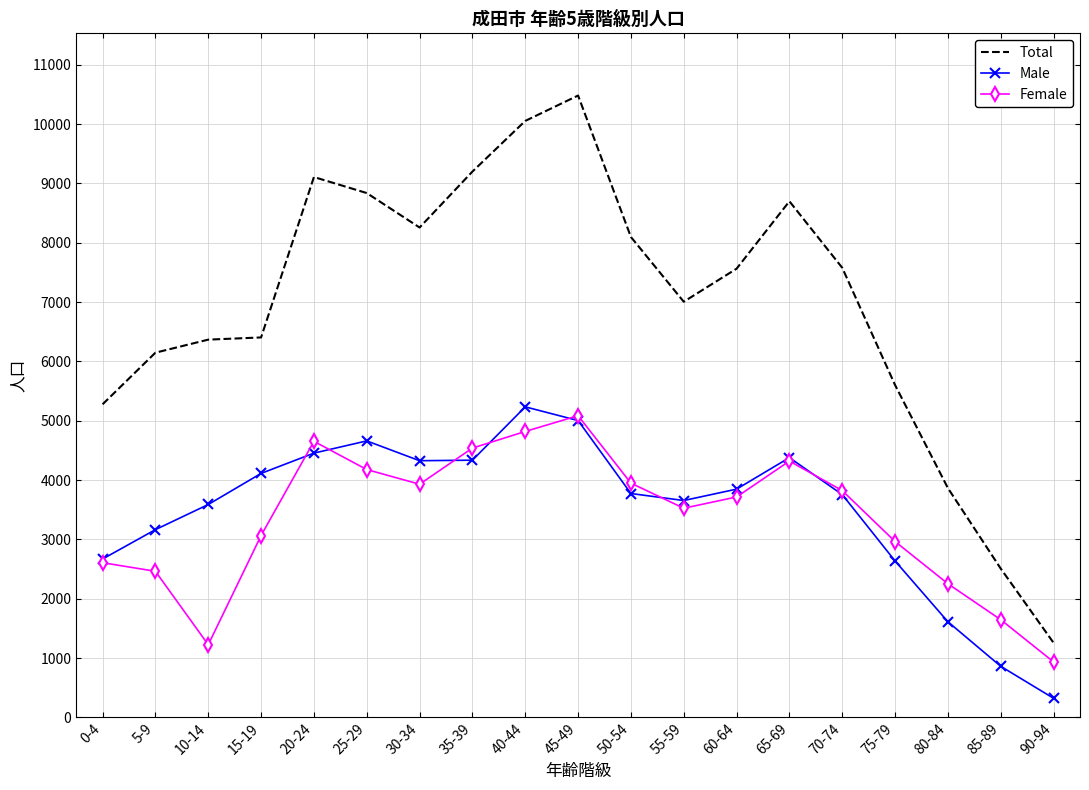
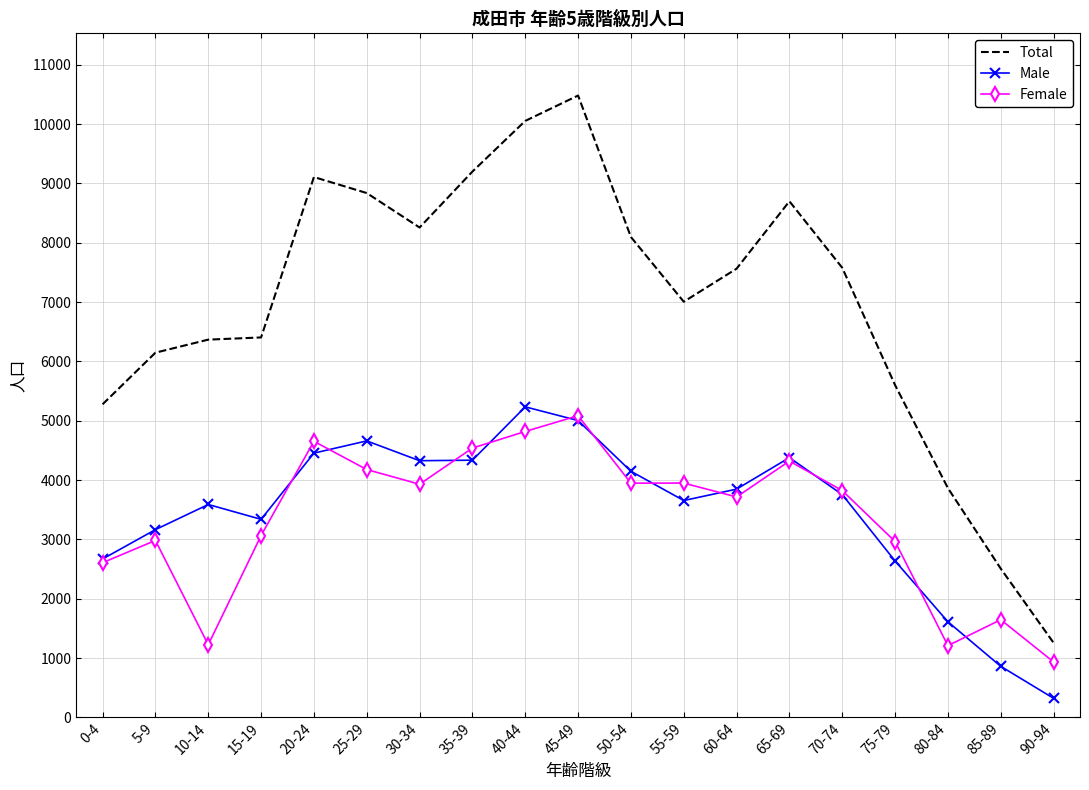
Female, 5-9: 2500 -> 3000
Male, 15-19: 4100 -> 3300
Male, 50-54: 3800 -> 4100
Female, 55-59: 3500 -> 4000
Female, 80-84: 2300 -> 1200
